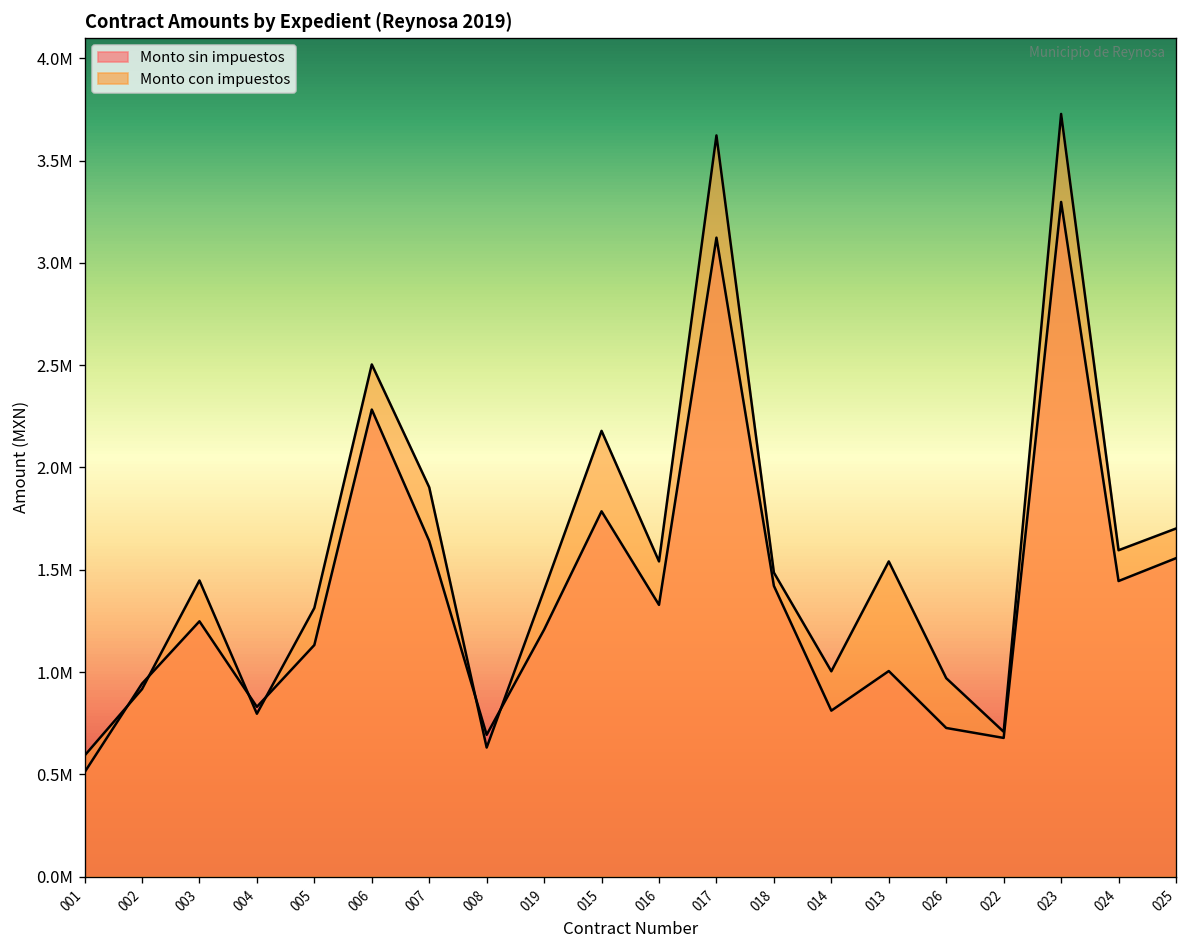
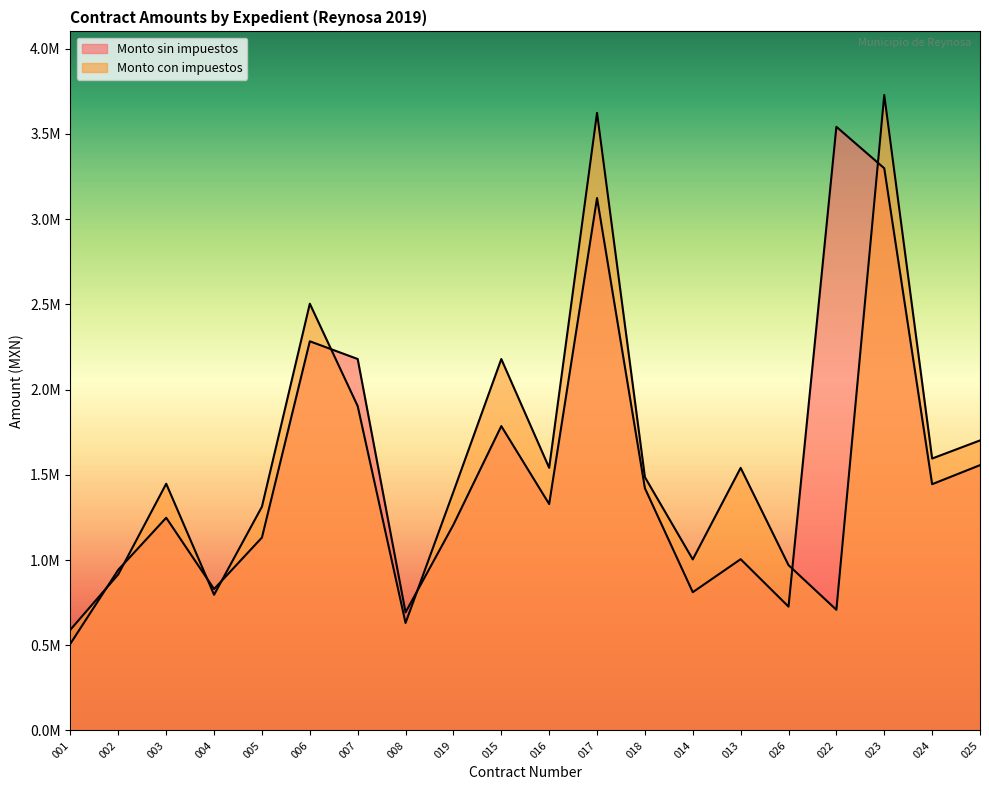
Monto sin impuestos, 007: 1640000 -> 2180000
Monto sin impuestos, 022: 680000 -> 3540000
